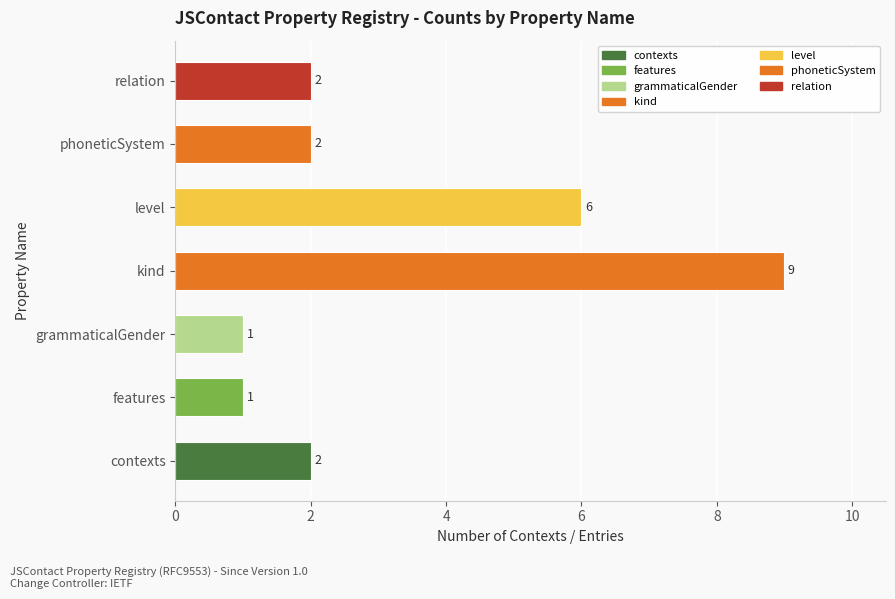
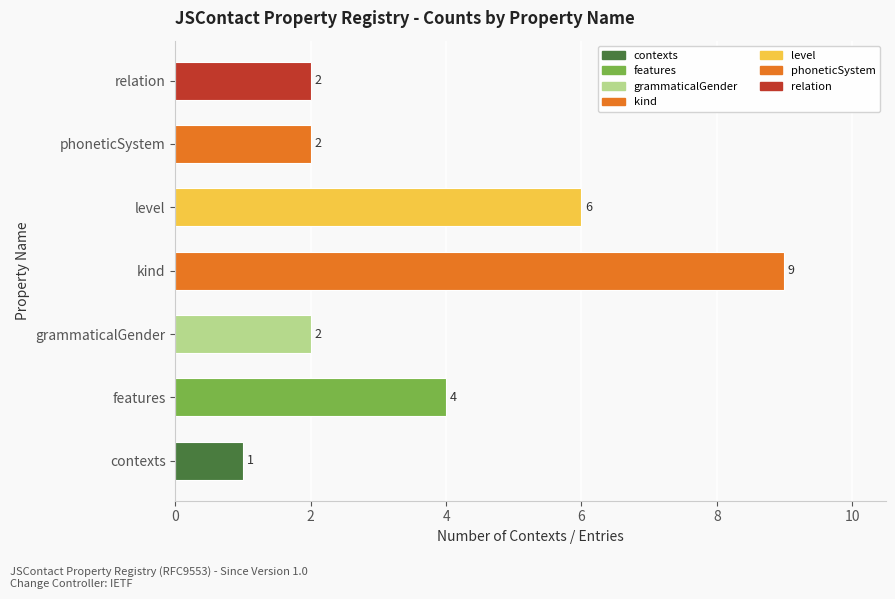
grammaticalGender: 1 -> 2
features: 1 -> 4
contexts: 2 -> 1
